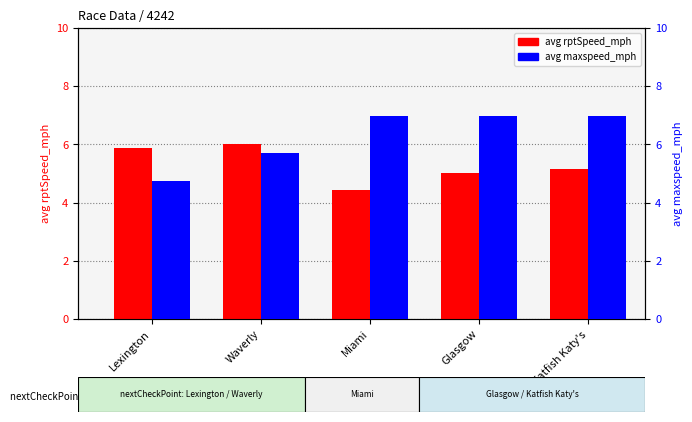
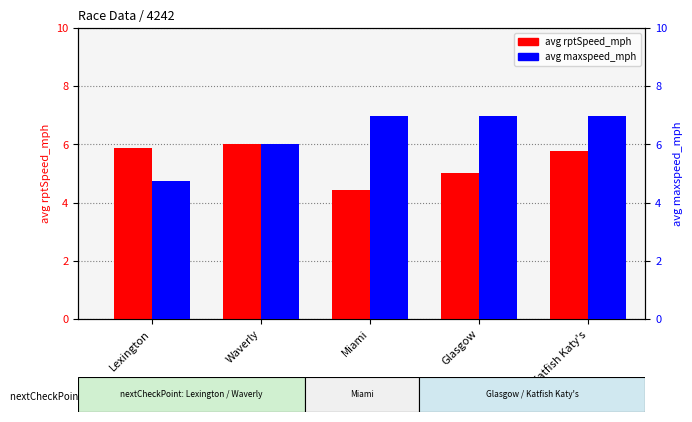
avg rptSpeed_mph, Katfish Katy's: 5.2 -> 5.8
avg maxspeed_mph, Waverly: 5.7 -> 6.0
